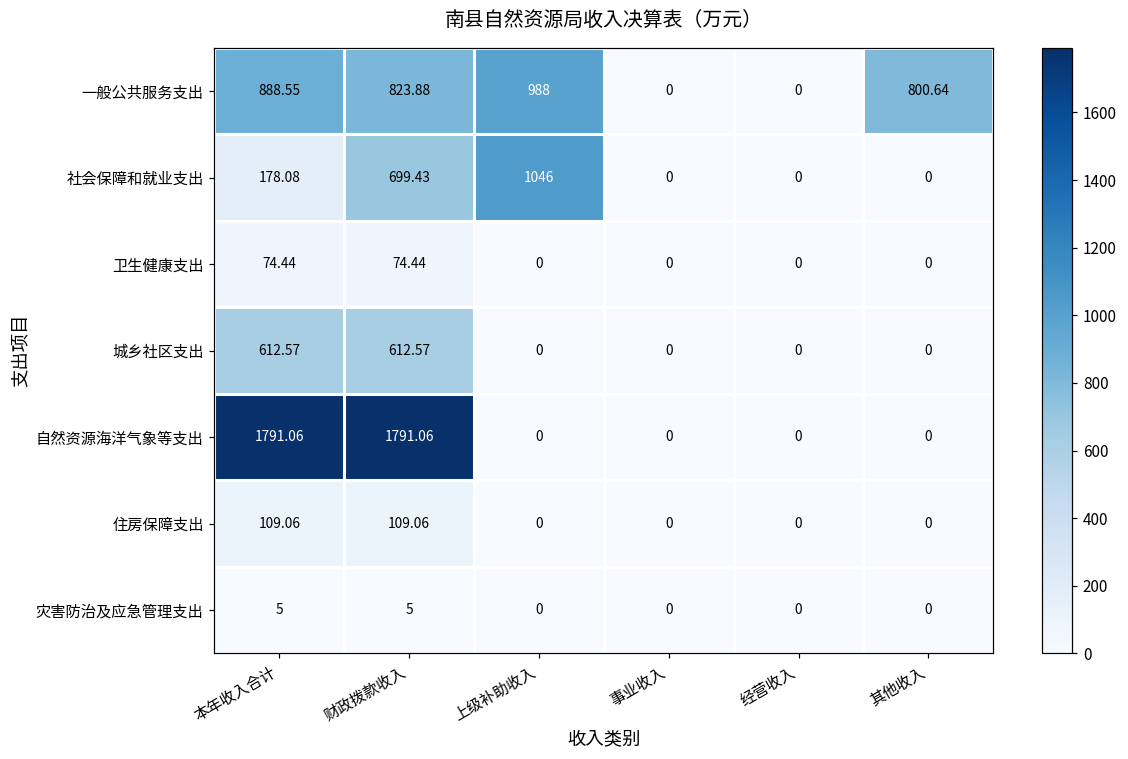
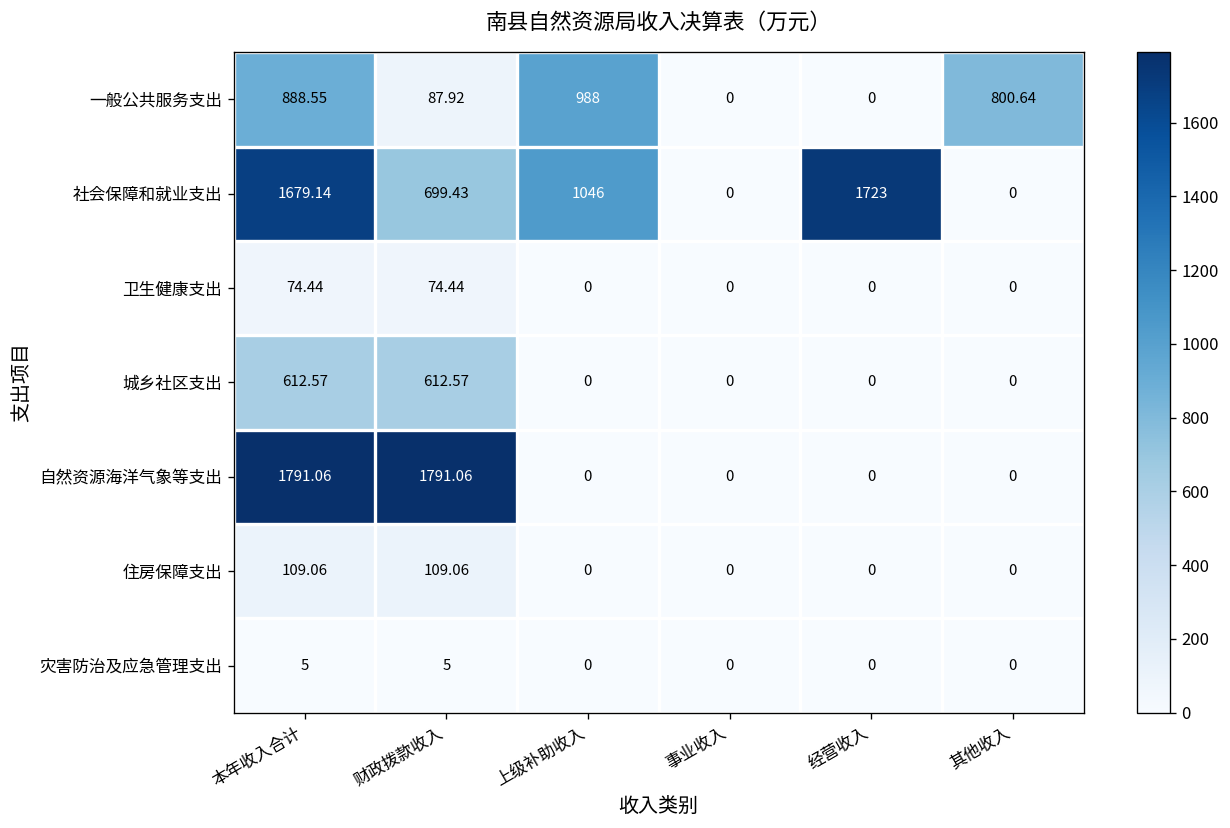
一般公共服务支出, 财政拨款收入: 823.88 -> 87.92
社会保障和就业支出, 本年收入合计: 178.08 -> 1679.14
社会保障和就业支出, 经营收入: 0 -> 1723
